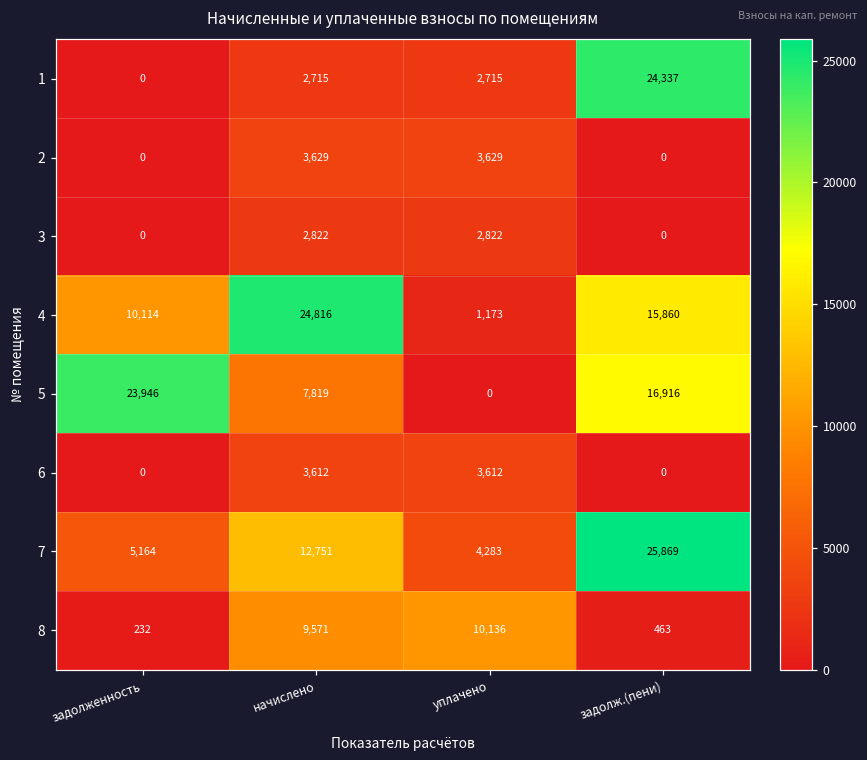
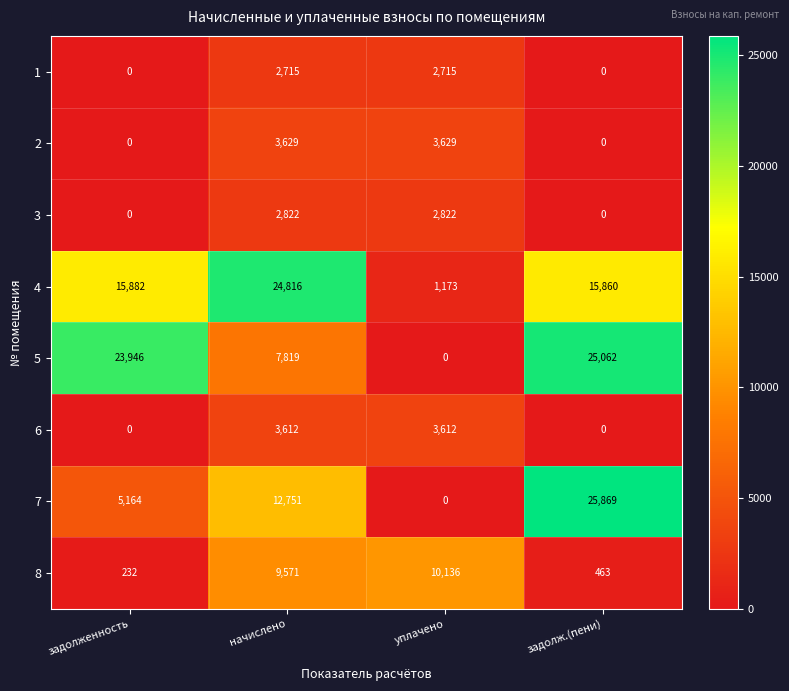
1, задолж.(пени): 24,337 -> 0
4, задолженность: 10,114 -> 15,882
5, задолж.(пени): 16,916 -> 25,062
7, уплачено: 4,283 -> 0
